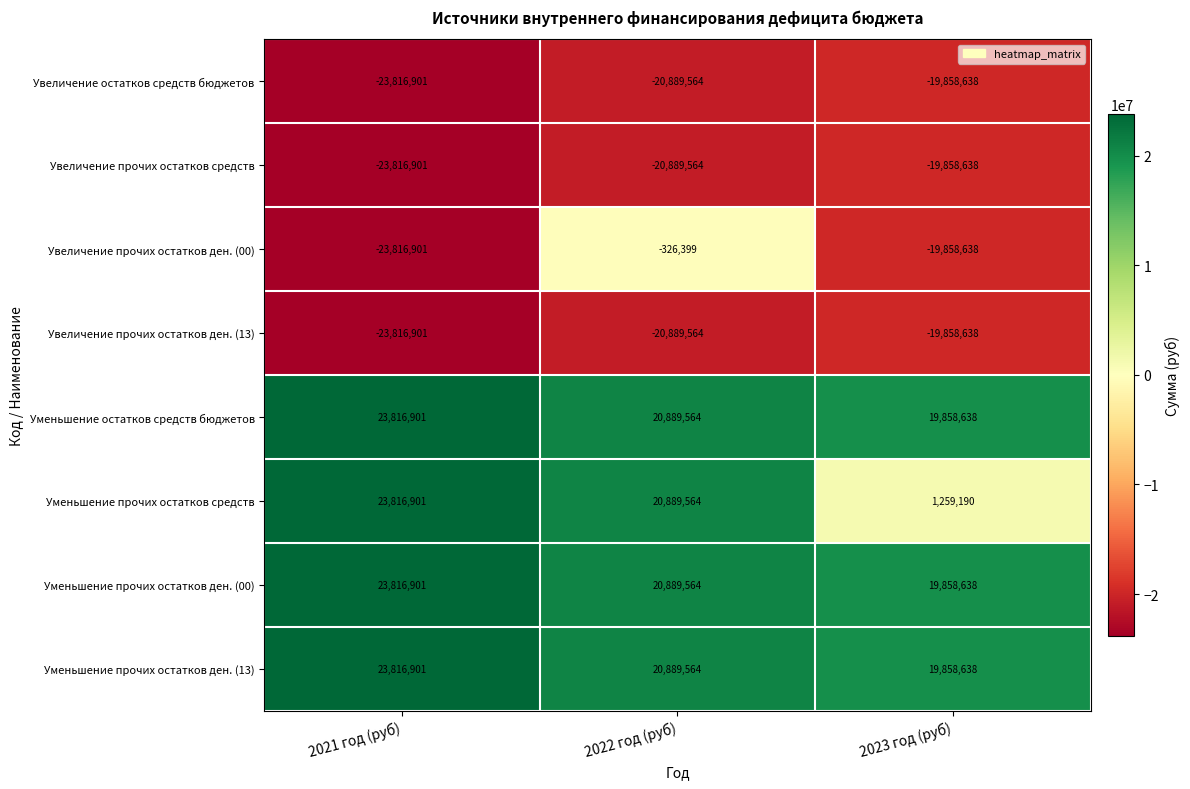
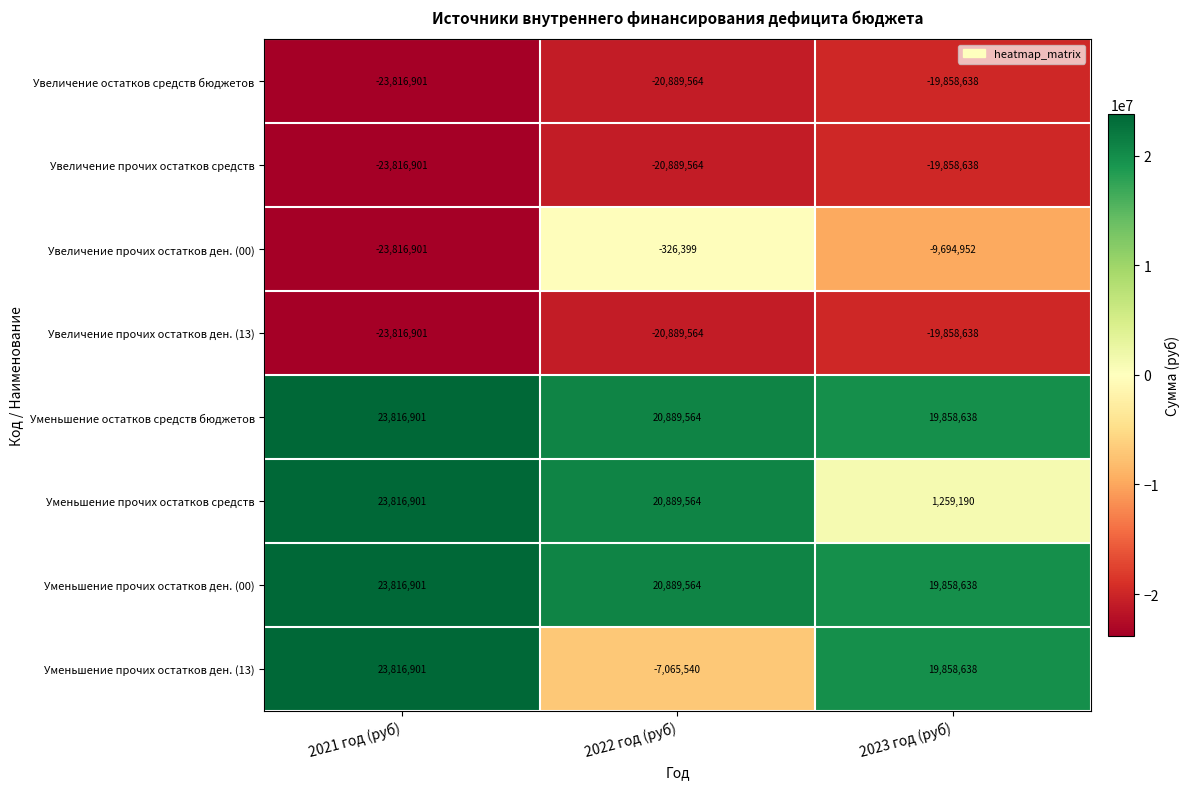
Увеличение прочих остатков ден. (00), 2023 год (руб): -19,858,638 -> -9,694,952
Уменьшение прочих остатков ден. (13), 2022 год (руб): 20,889,564 -> -7,065,540
